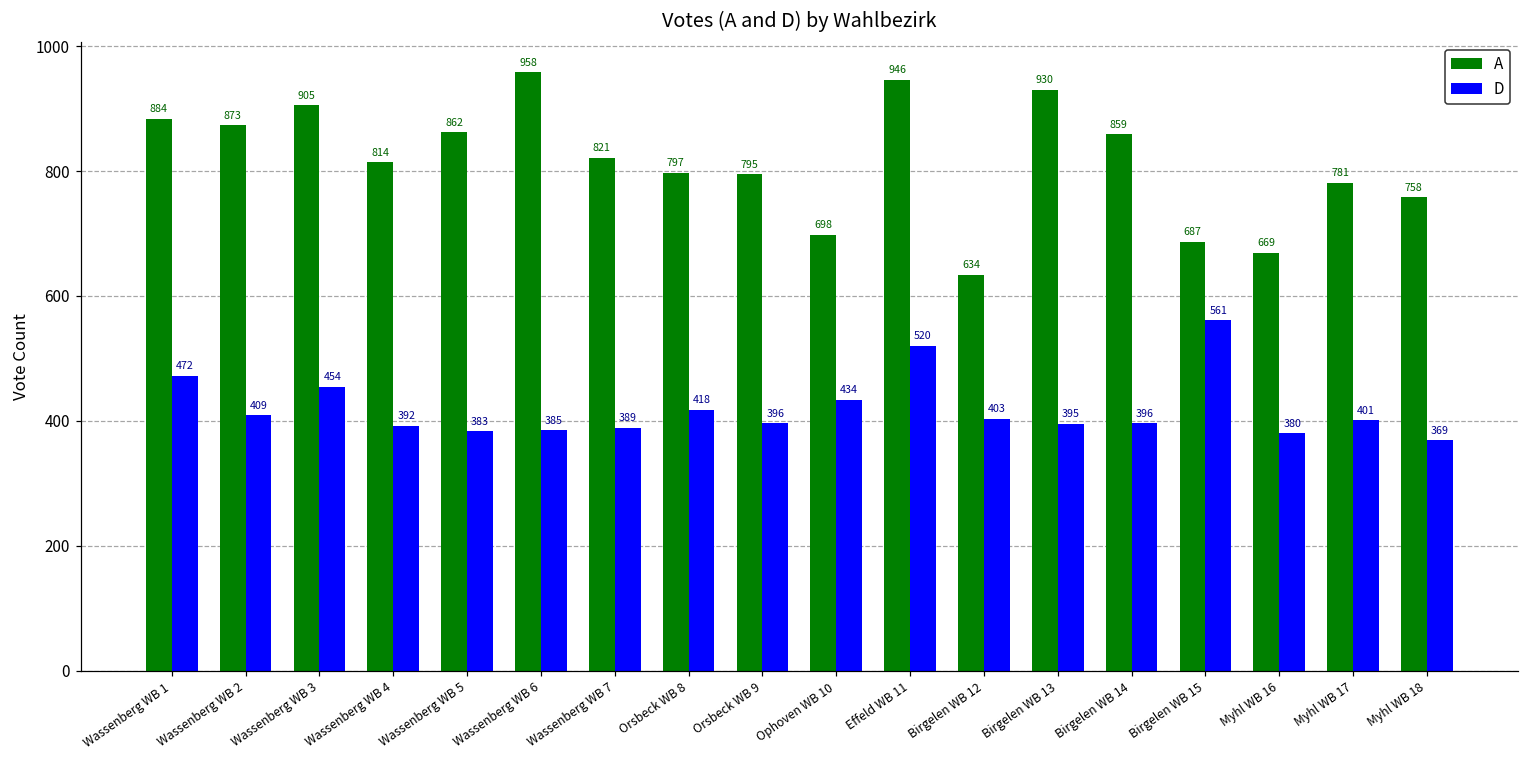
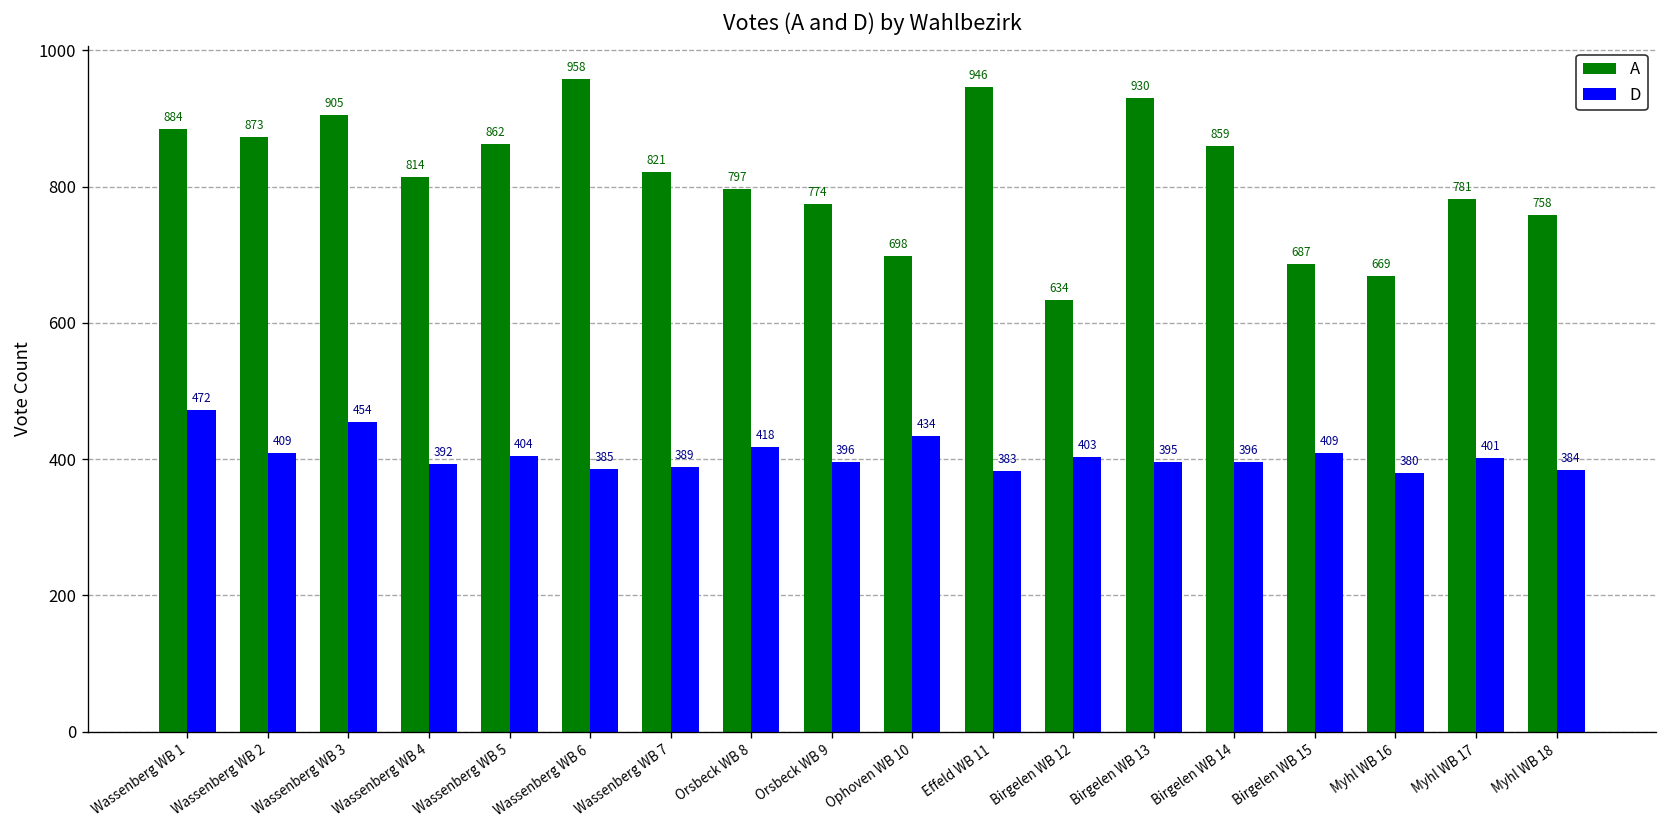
D, Wassenberg WB 5: 383 -> 404
A, Orsbeck WB 9: 795 -> 774
D, Effeld WB 11: 520 -> 383
D, Birgelen WB 15: 561 -> 409
D, Myhl WB 18: 369 -> 384
